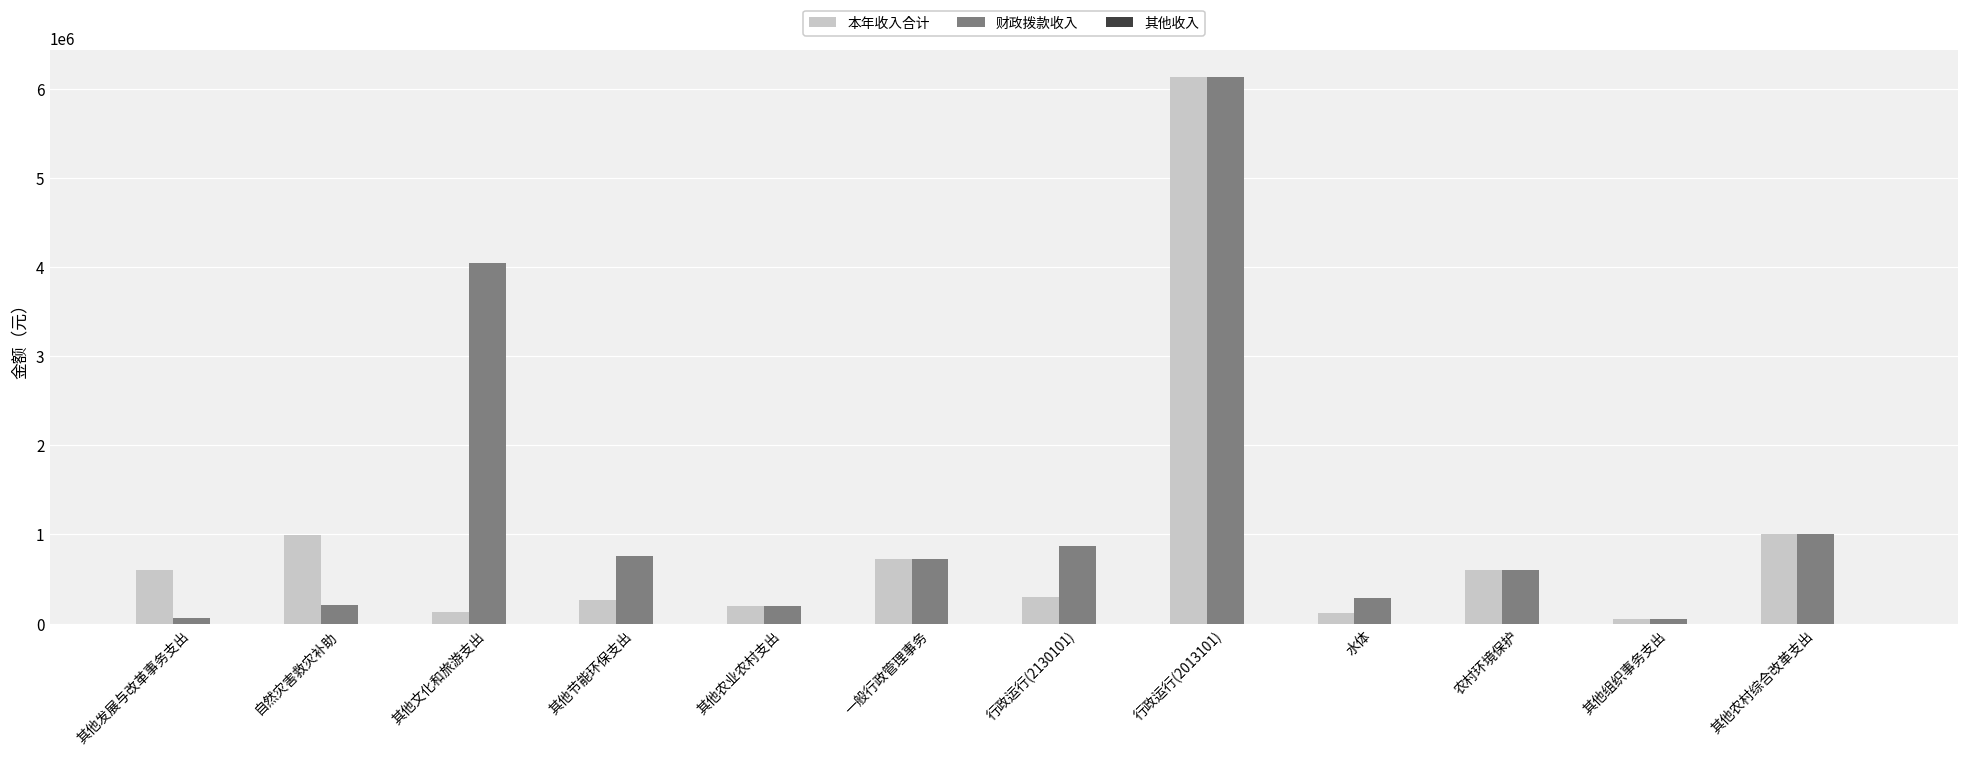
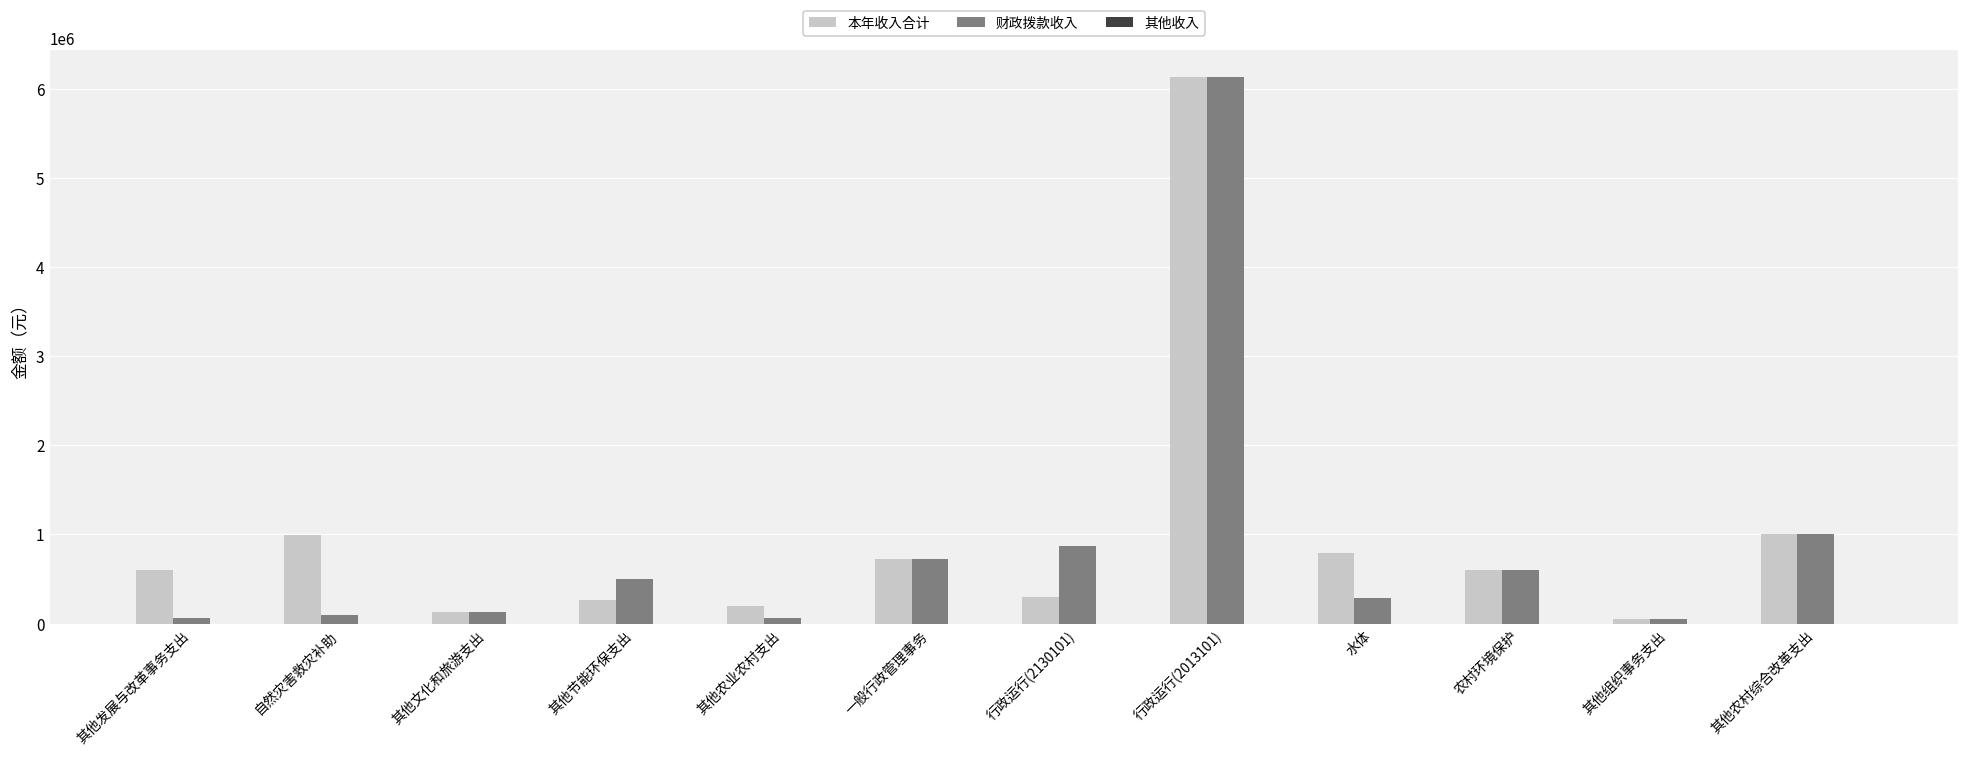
财政拨款收入, 自然灾害救灾补助: 200000 -> 100000
财政拨款收入, 其他文化和旅游支出: 4000000 -> 100000
财政拨款收入, 其他节能环保支出: 800000 -> 500000
财政拨款收入, 其他农业农村支出: 200000 -> 100000
本年收入合计, 水体: 100000 -> 800000
